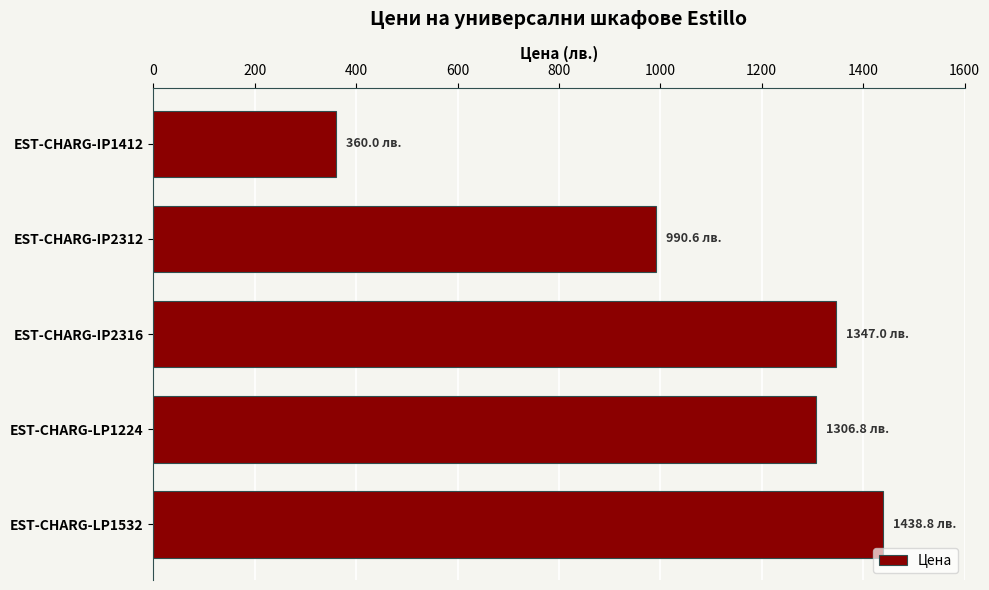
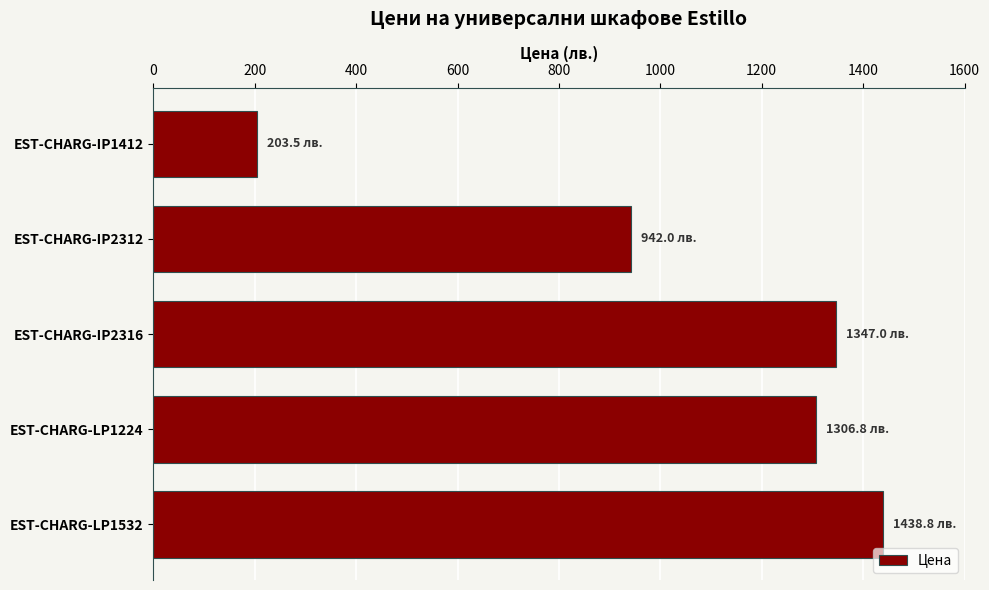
EST-CHARG-IP1412: 360.0 -> 203.5
EST-CHARG-IP2312: 990.6 -> 942.0
